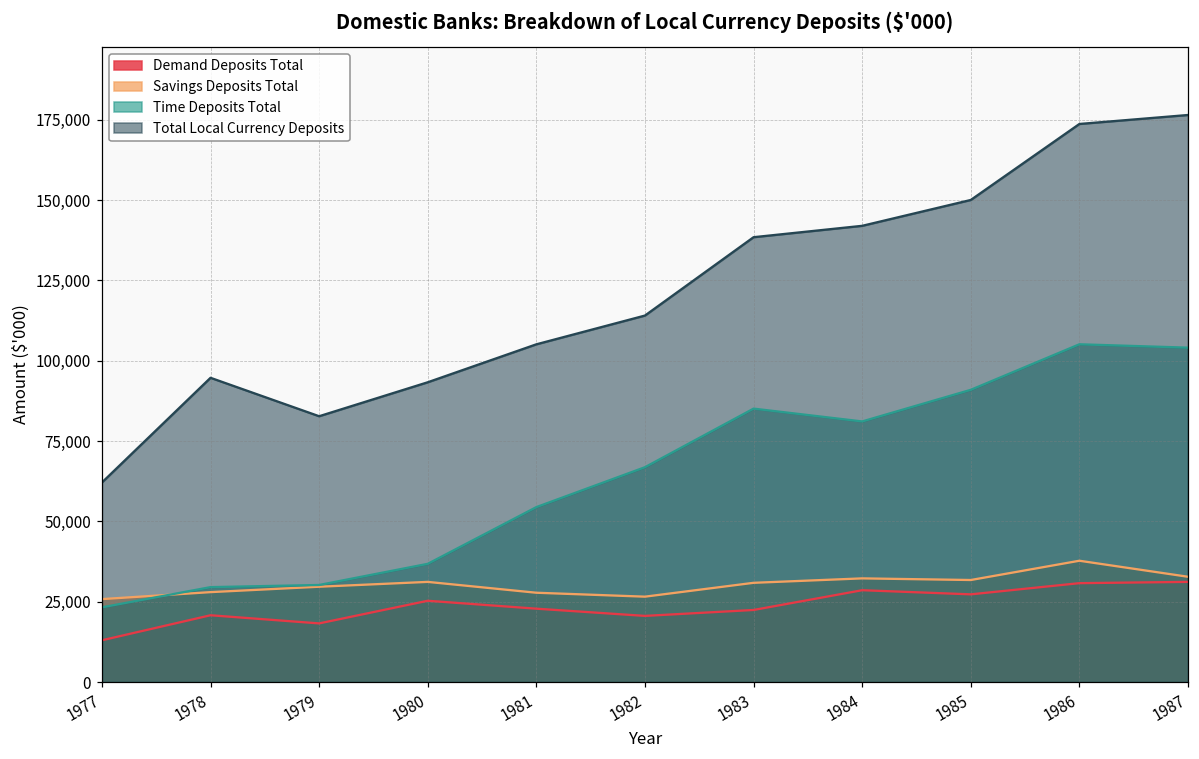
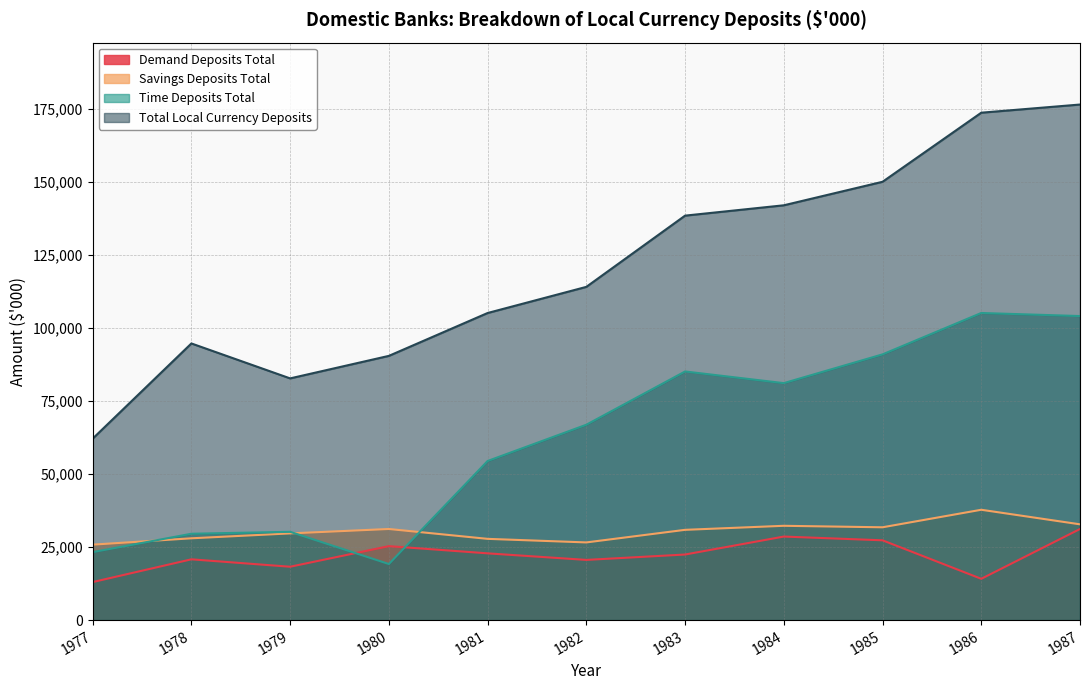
Time Deposits Total, 1980: 37,000 -> 19,000
Total Local Currency Deposits, 1980: 93,000 -> 90,000
Demand Deposits Total, 1986: 31,000 -> 14,000
